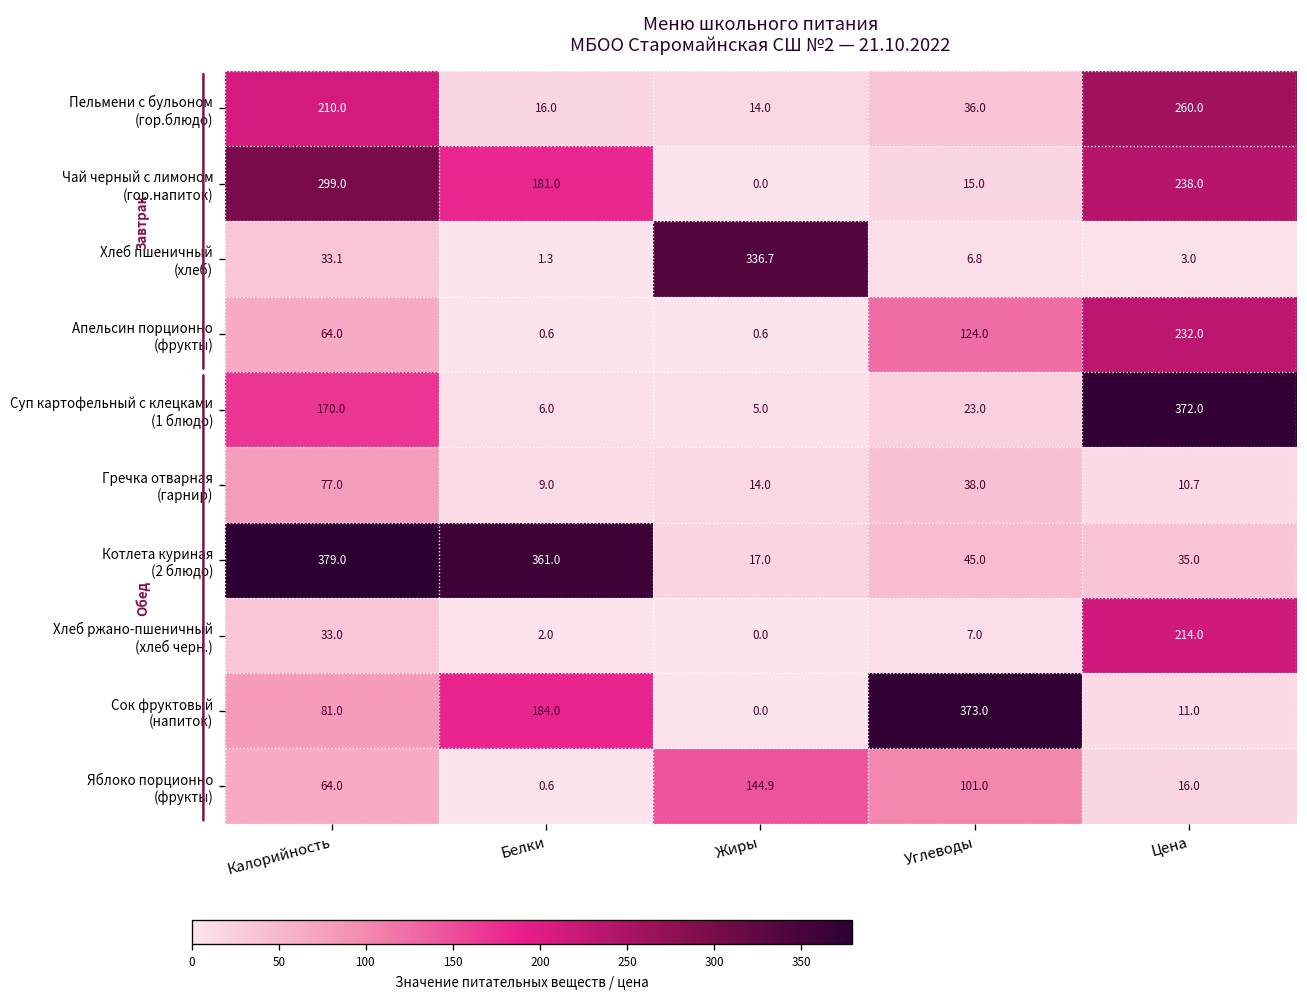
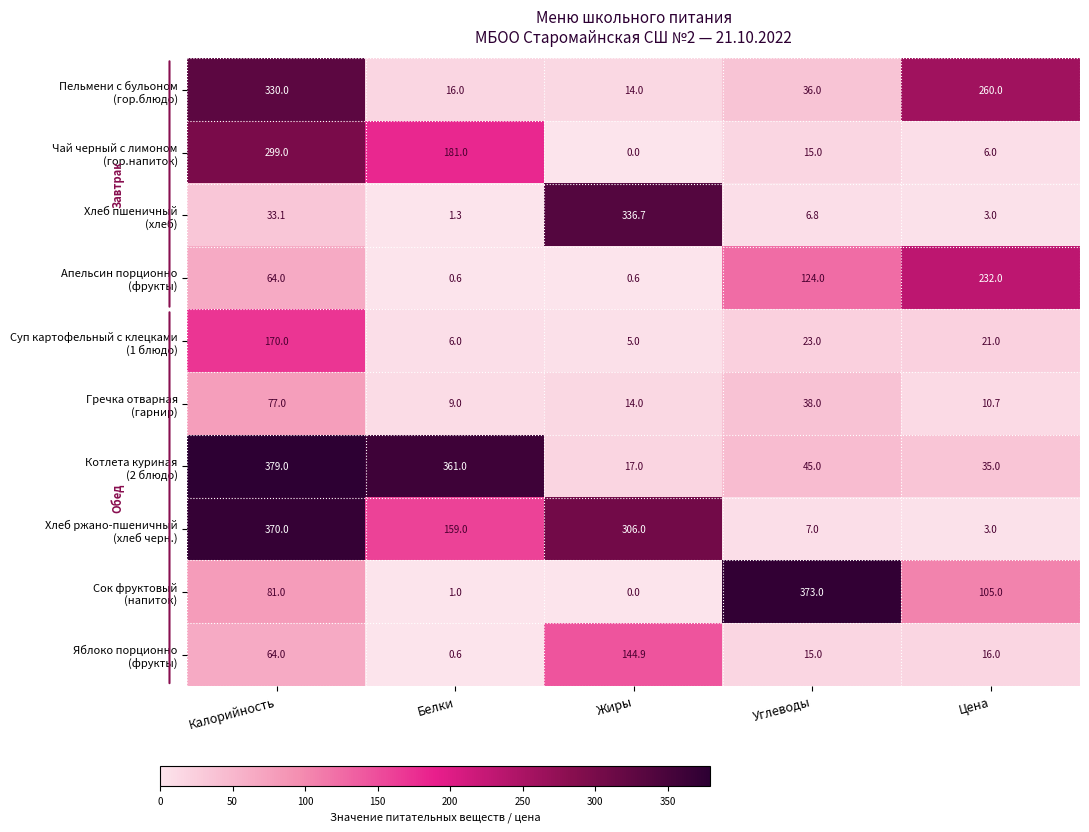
Пельмени с бульоном (гор.блюдо), Калорийность: 210.0 -> 330.0
Чай черный с лимоном (гор.напиток), Цена: 238.0 -> 6.0
Суп картофельный с клецками (1 блюдо), Цена: 372.0 -> 21.0
Хлеб ржано-пшеничный (хлеб черн.), Калорийность: 33.0 -> 370.0
Хлеб ржано-пшеничный (хлеб черн.), Белки: 2.0 -> 159.0
Хлеб ржано-пшеничный (хлеб черн.), Жиры: 0.0 -> 306.0
Хлеб ржано-пшеничный (хлеб черн.), Цена: 214.0 -> 3.0
Сок фруктовый (напиток), Белки: 184.0 -> 1.0
Сок фруктовый (напиток), Цена: 11.0 -> 105.0
Яблоко порционно (фрукты), Углеводы: 101.0 -> 15.0
